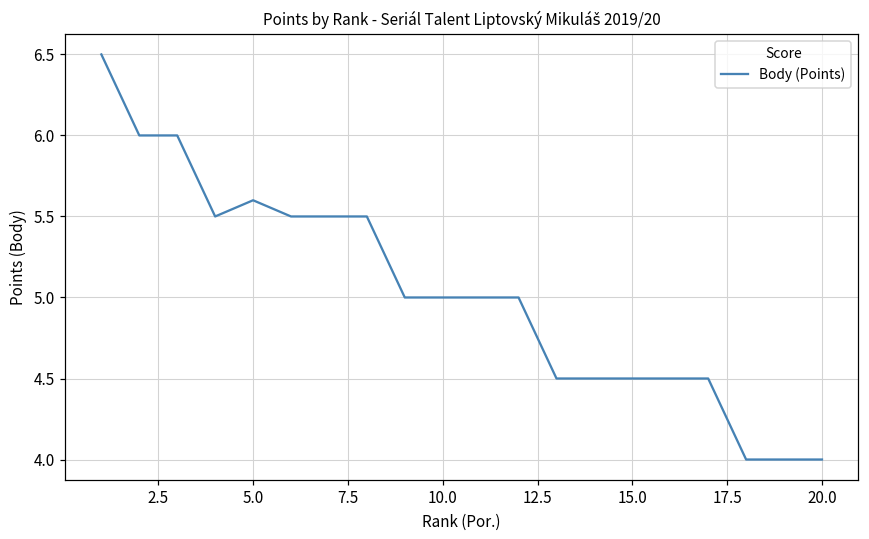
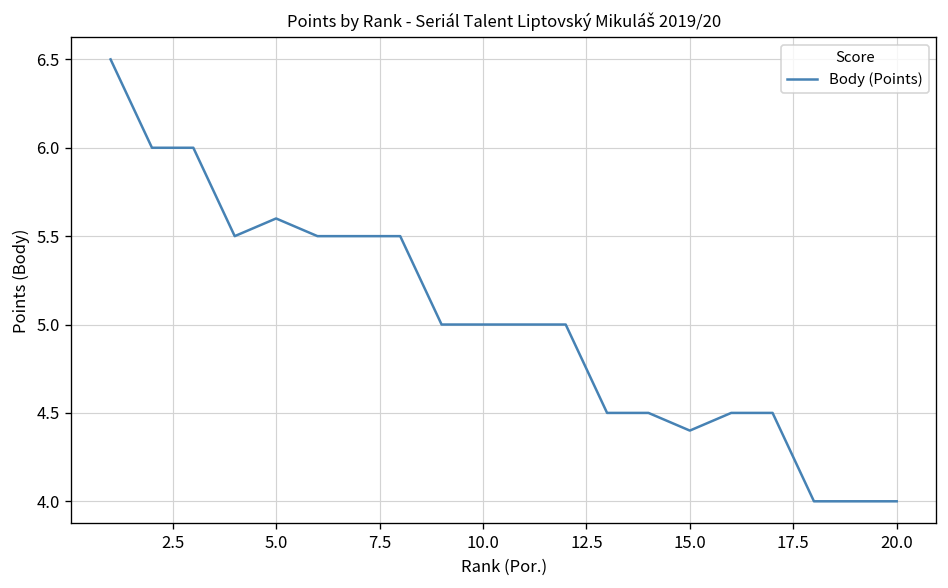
15.0: 4.5 -> 4.4
